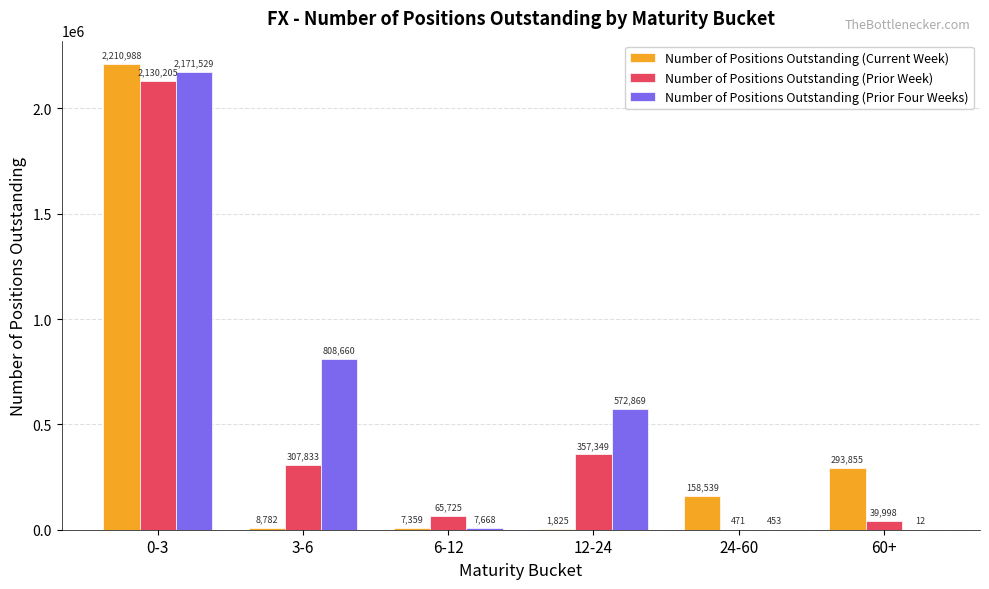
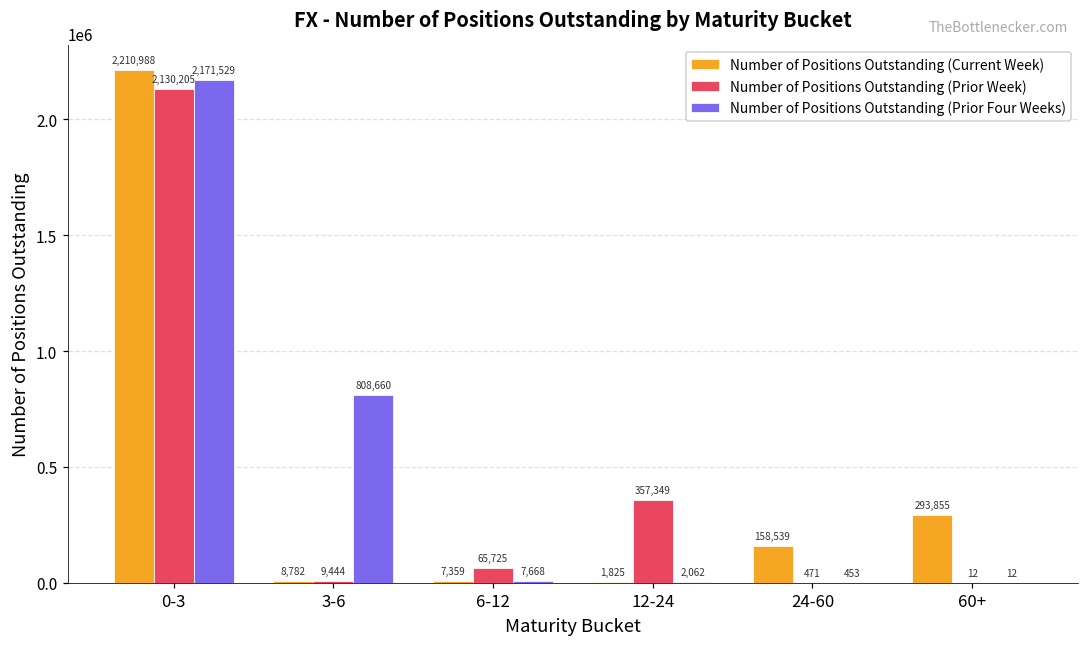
Number of Positions Outstanding (Prior Week), 3-6: 307,833 -> 9,444
Number of Positions Outstanding (Prior Four Weeks), 12-24: 572,869 -> 2,062
Number of Positions Outstanding (Prior Week), 60+: 39,998 -> 12
